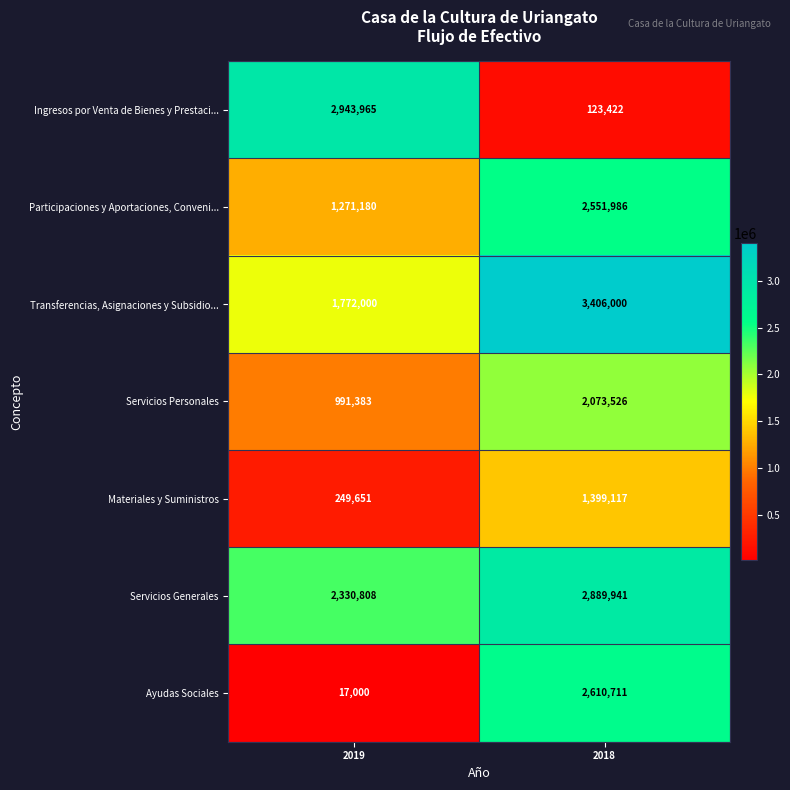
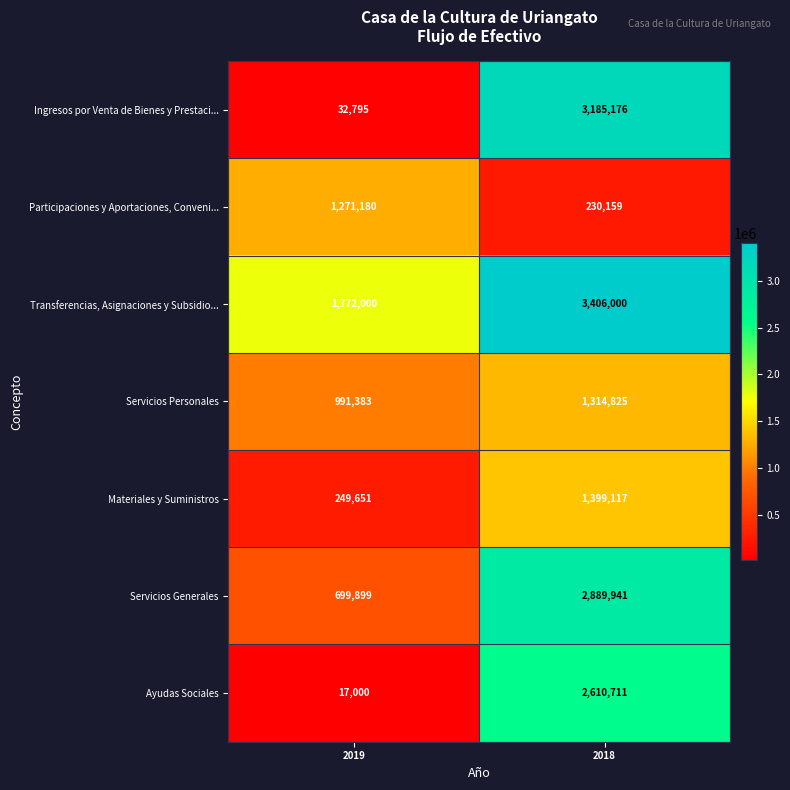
Ingresos por Venta de Bienes y Prestaci..., 2019: 2,943,965 -> 32,795
Ingresos por Venta de Bienes y Prestaci..., 2018: 123,422 -> 3,185,176
Participaciones y Aportaciones, Conveni..., 2018: 2,551,986 -> 230,159
Servicios Personales, 2018: 2,073,526 -> 1,314,825
Servicios Generales, 2019: 2,330,808 -> 699,899
